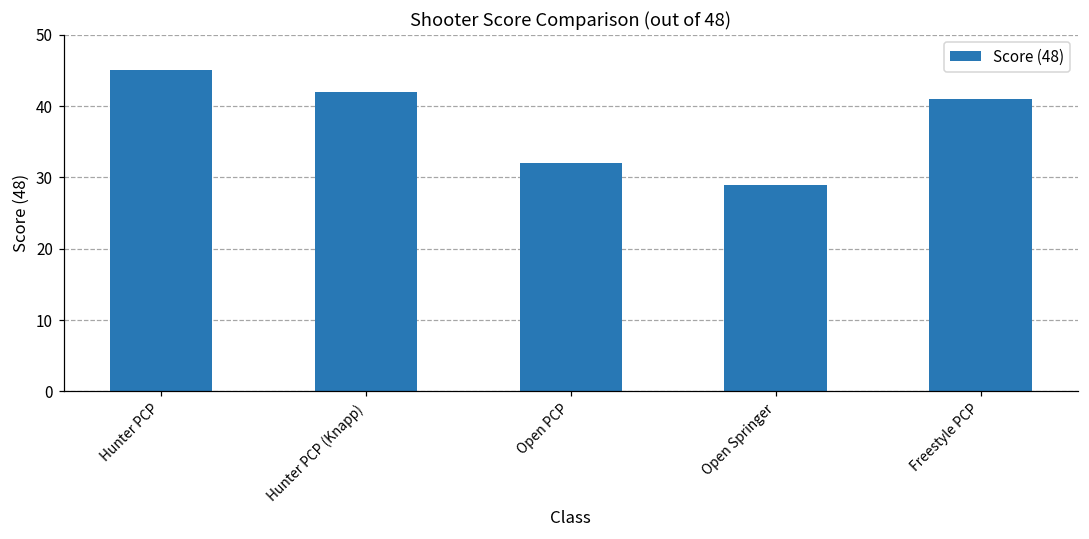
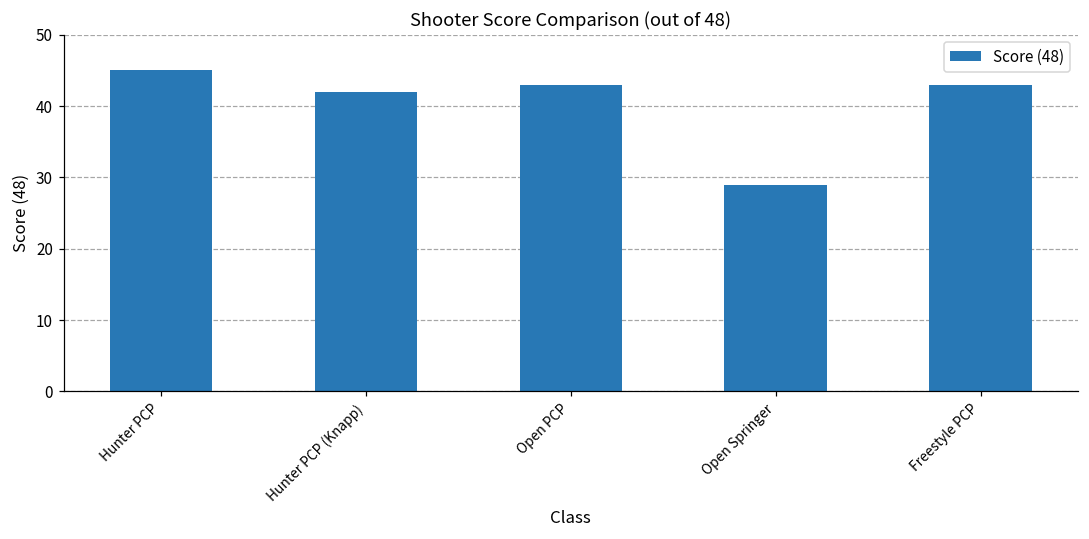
Open PCP: 32 -> 43
Freestyle PCP: 41 -> 43
